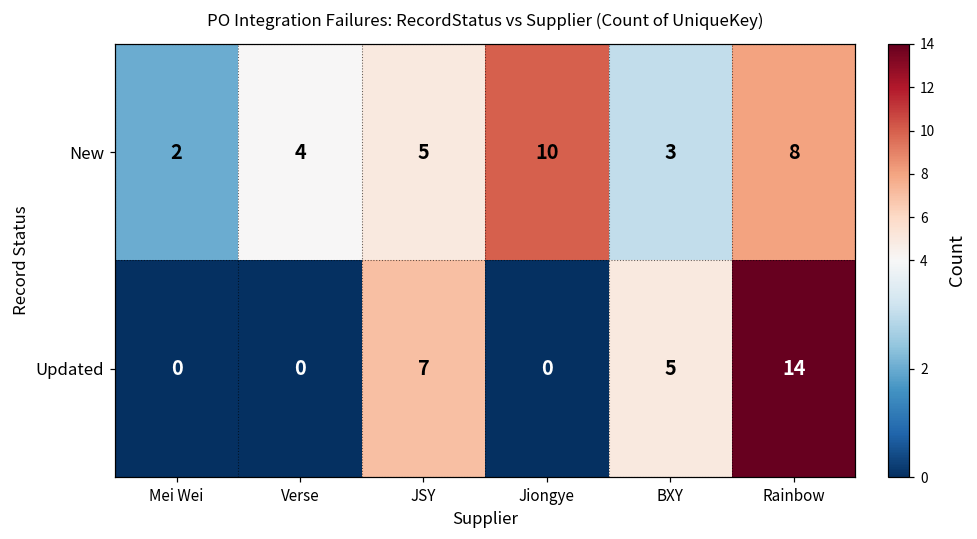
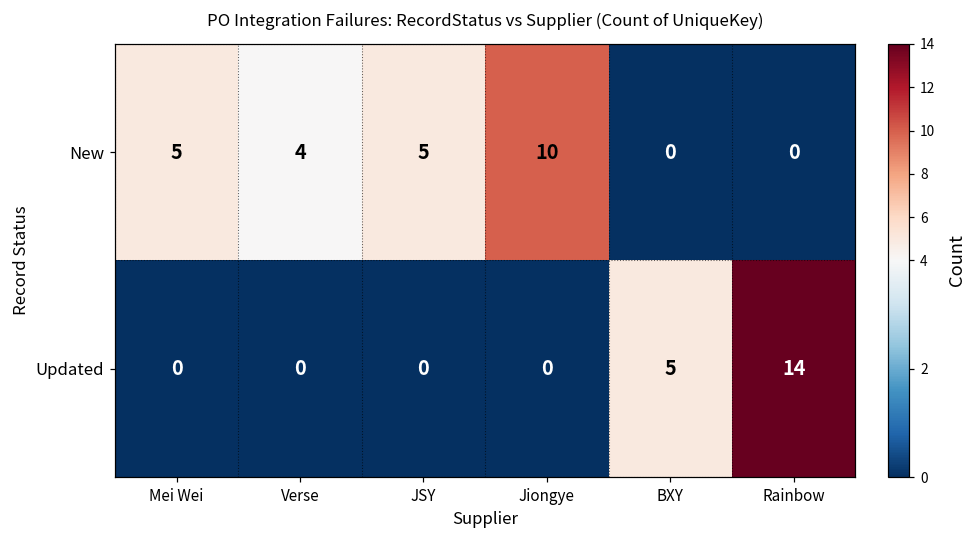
New, Mei Wei: 2 -> 5
New, BXY: 3 -> 0
New, Rainbow: 8 -> 0
Updated, JSY: 7 -> 0
